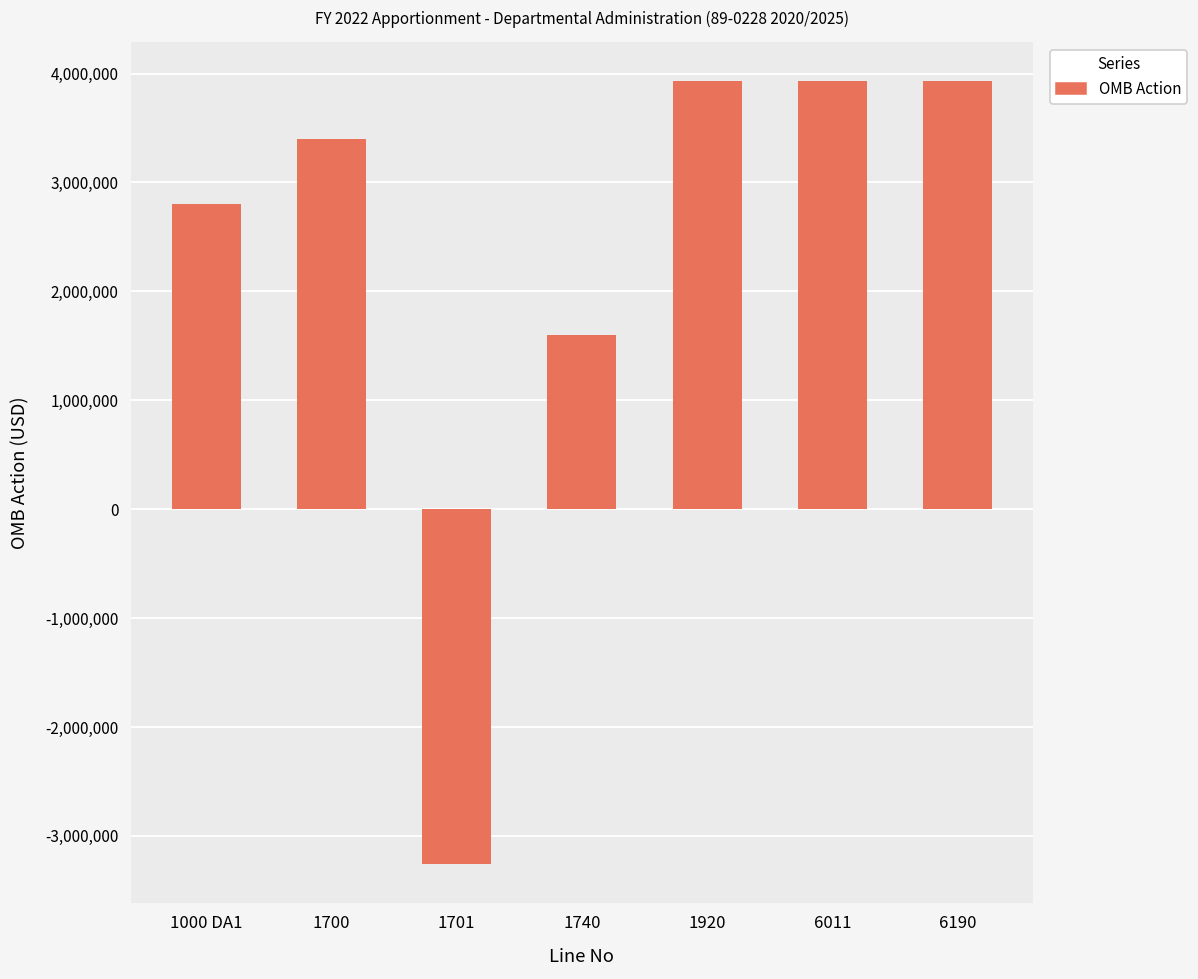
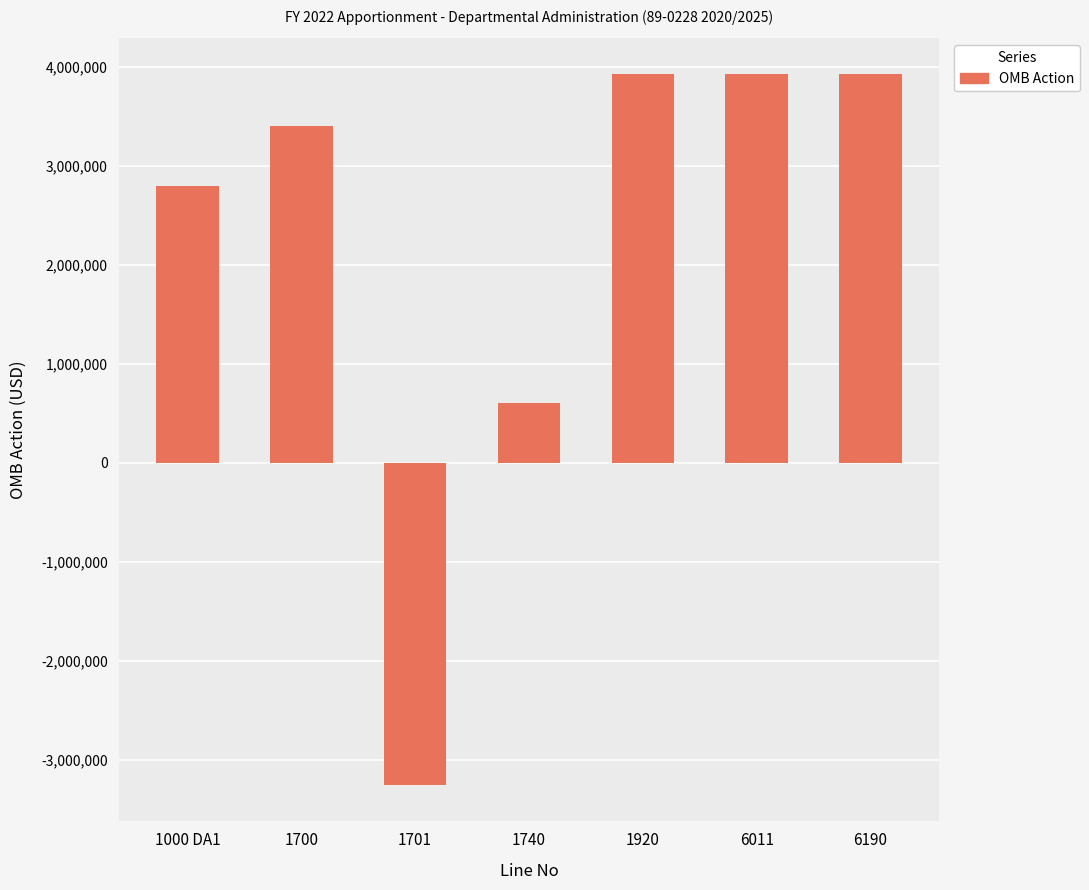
1740: 1,600,000 -> 600,000
